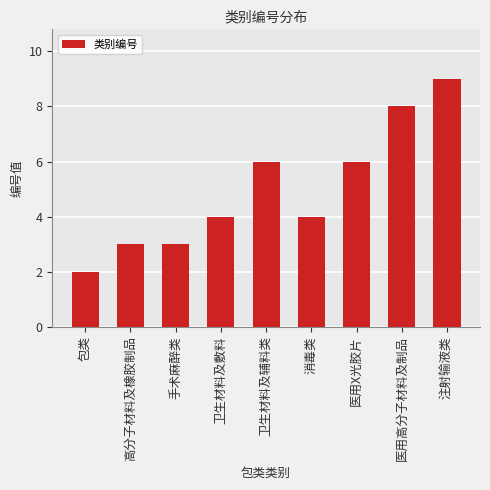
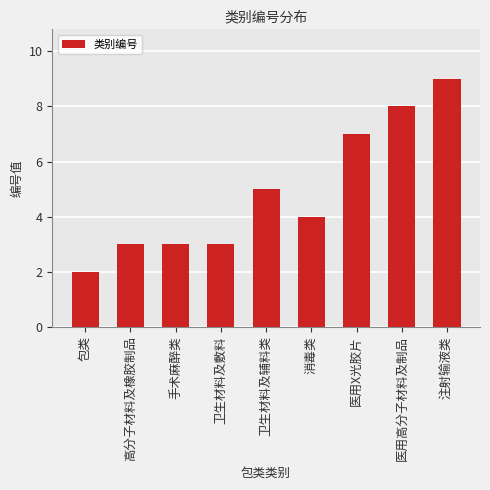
卫生材料及敷料: 4 -> 3
卫生材料及辅料类: 6 -> 5
医用X光胶片: 6 -> 7
